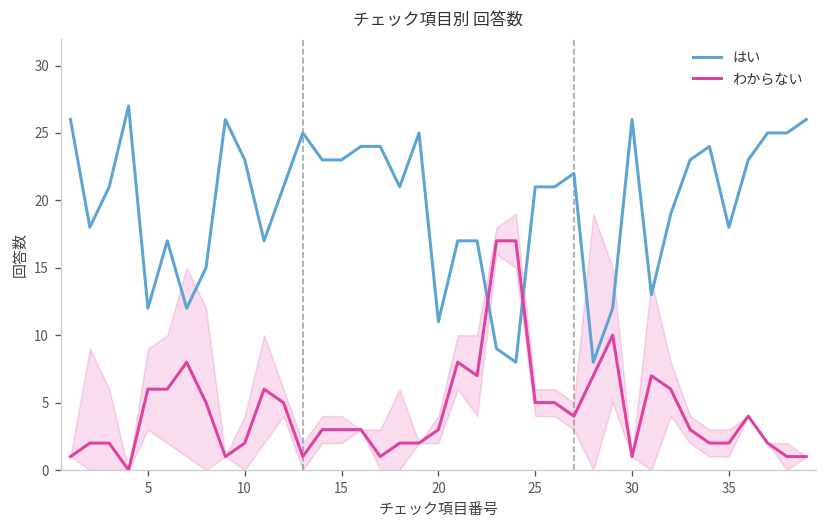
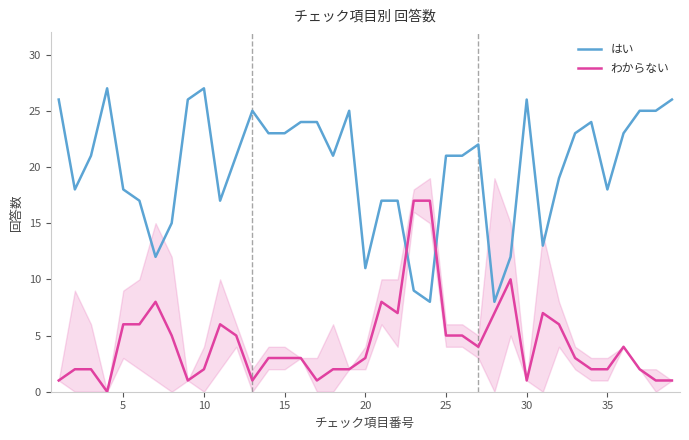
はい, 5: 12 -> 18
はい, 10: 23 -> 27
